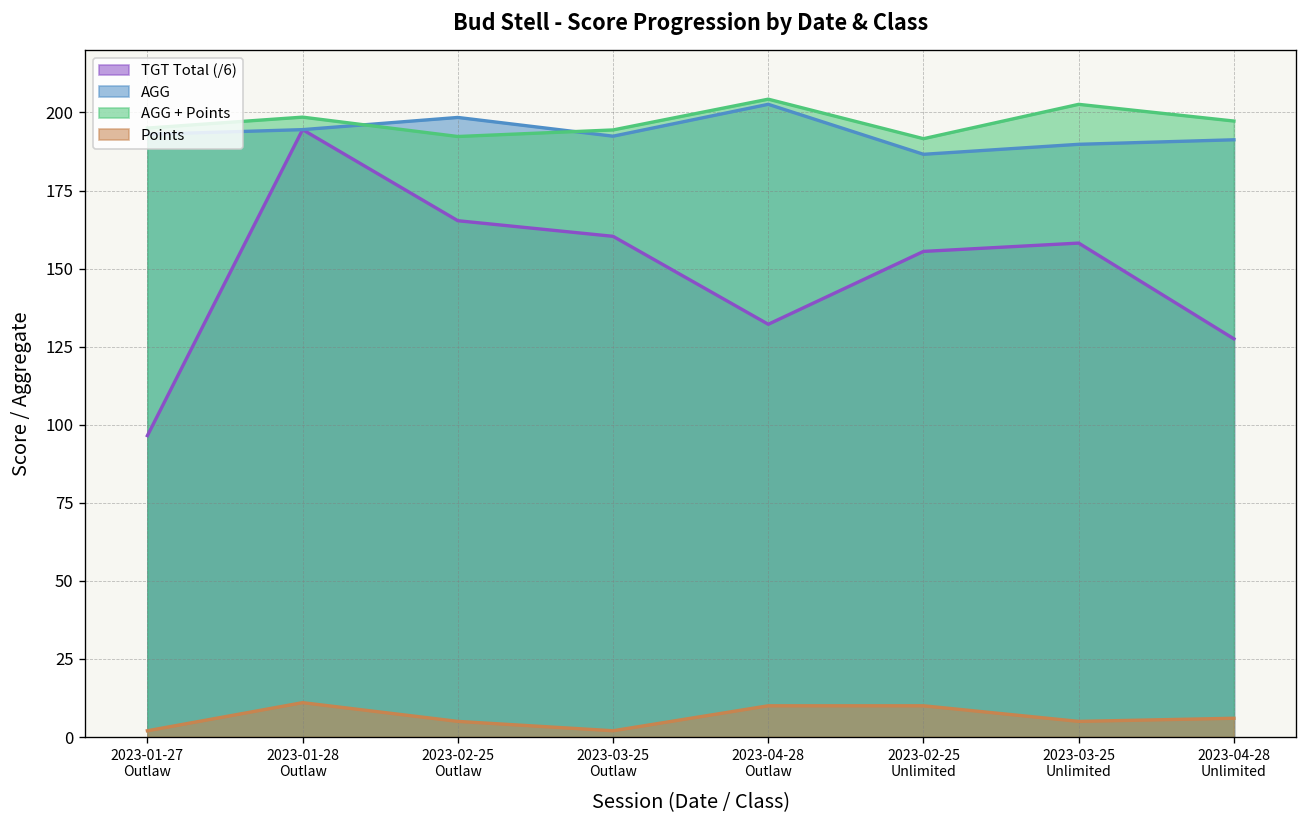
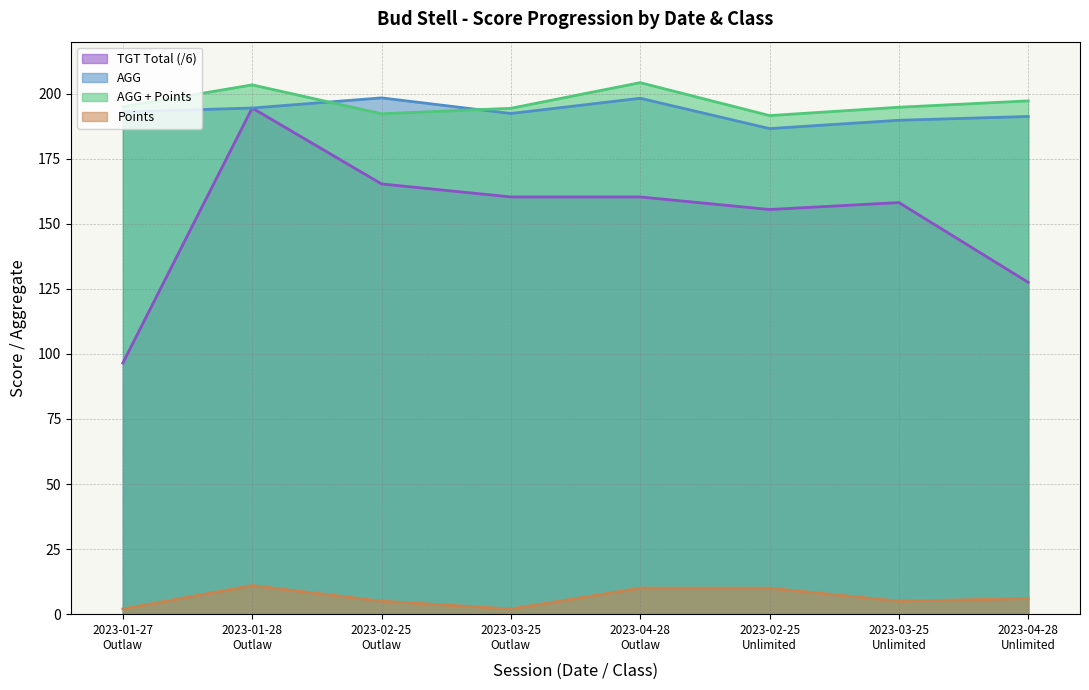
AGG + Points, 2023-01-28 Outlaw: 199 -> 203
TGT Total (/6), 2023-04-28 Outlaw: 132 -> 160
AGG, 2023-04-28 Outlaw: 203 -> 198
AGG + Points, 2023-03-25 Unlimited: 203 -> 195
